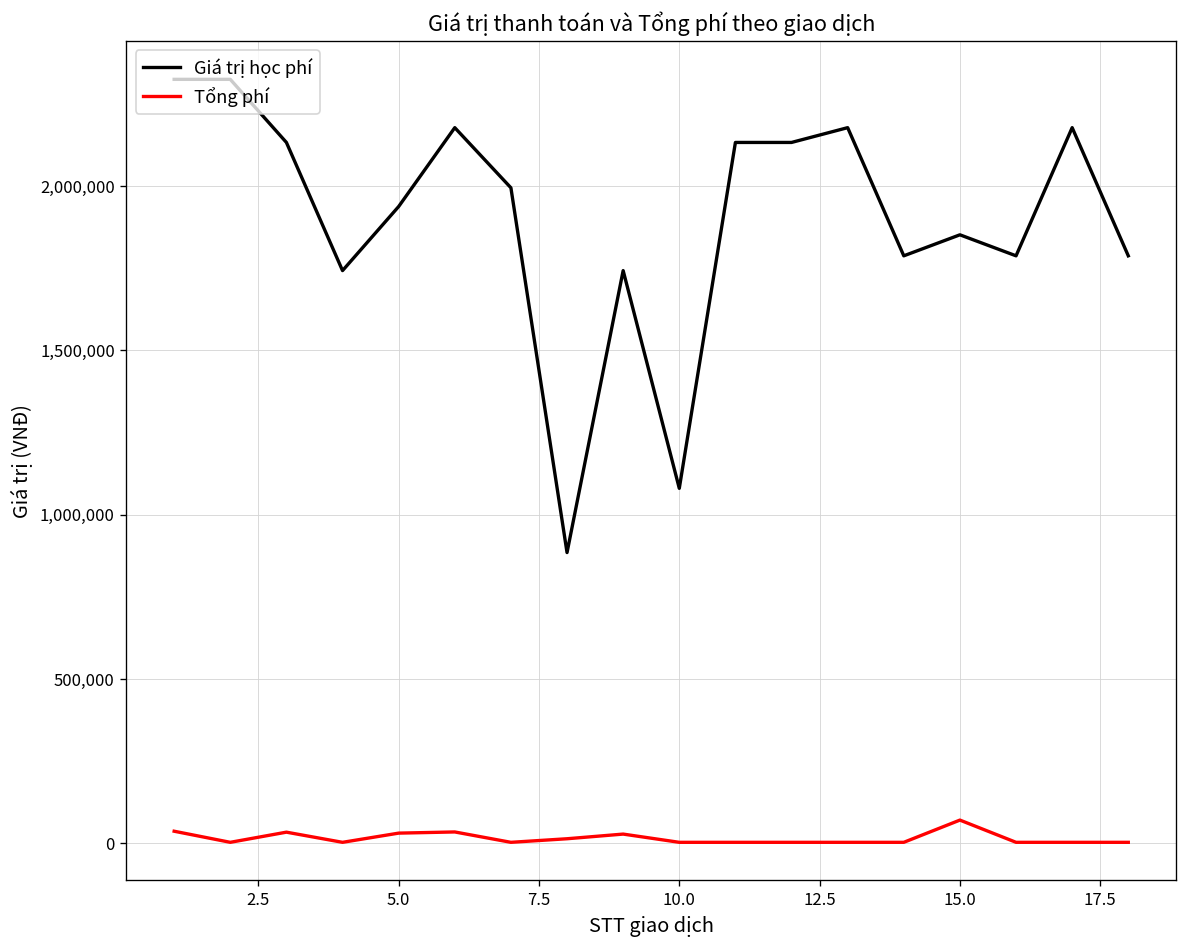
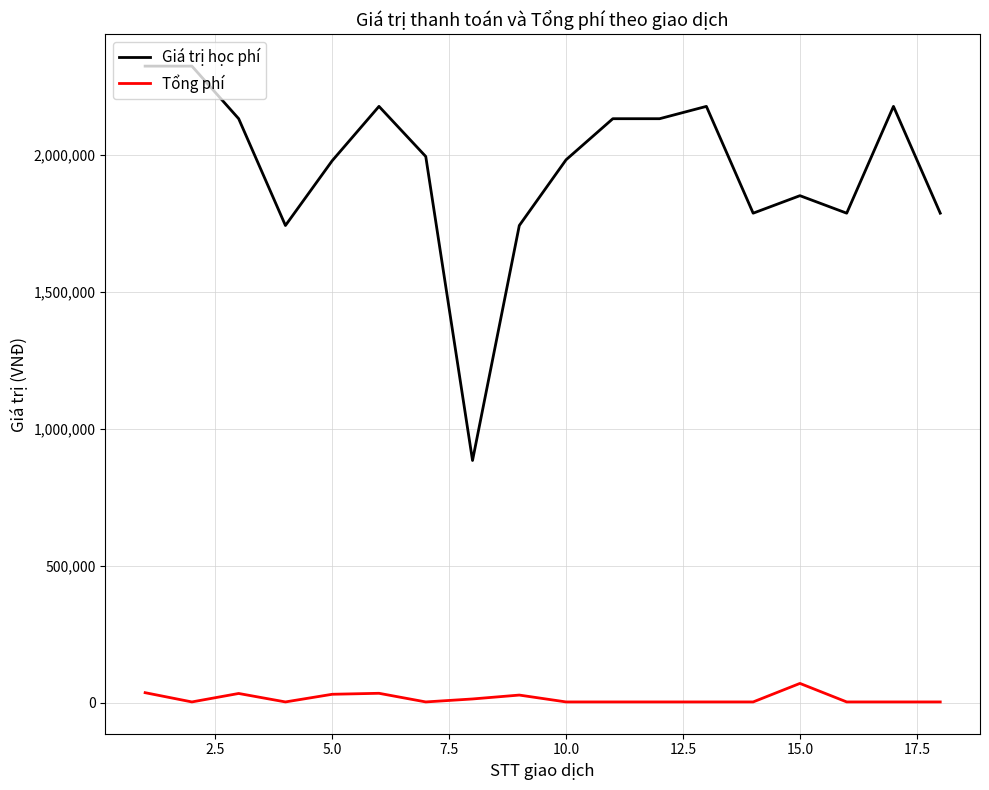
Giá trị học phí, 5.0: 1,940,000 -> 1,980,000
Giá trị học phí, 10.0: 1,080,000 -> 1,980,000
